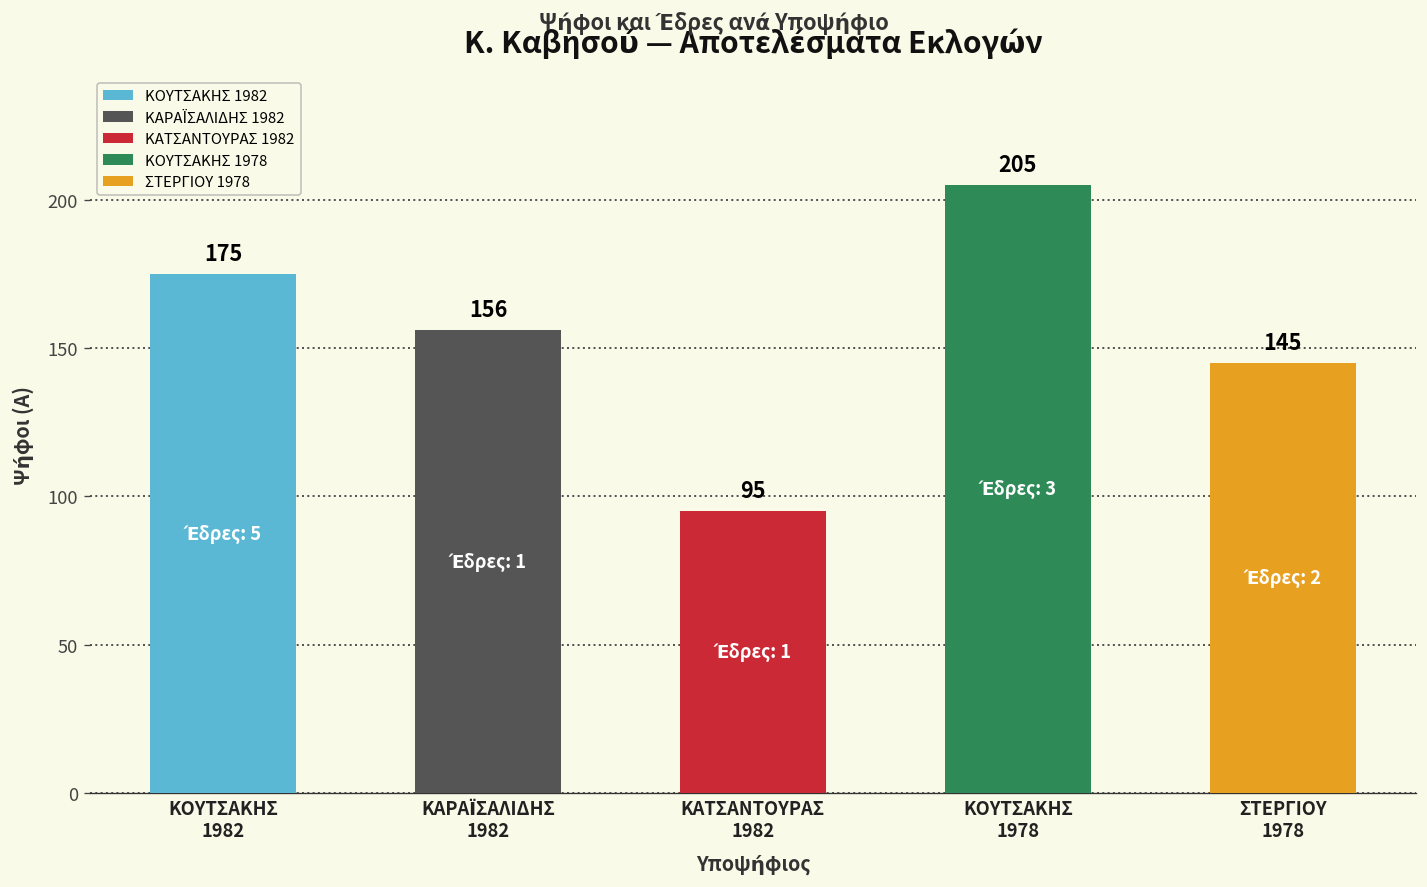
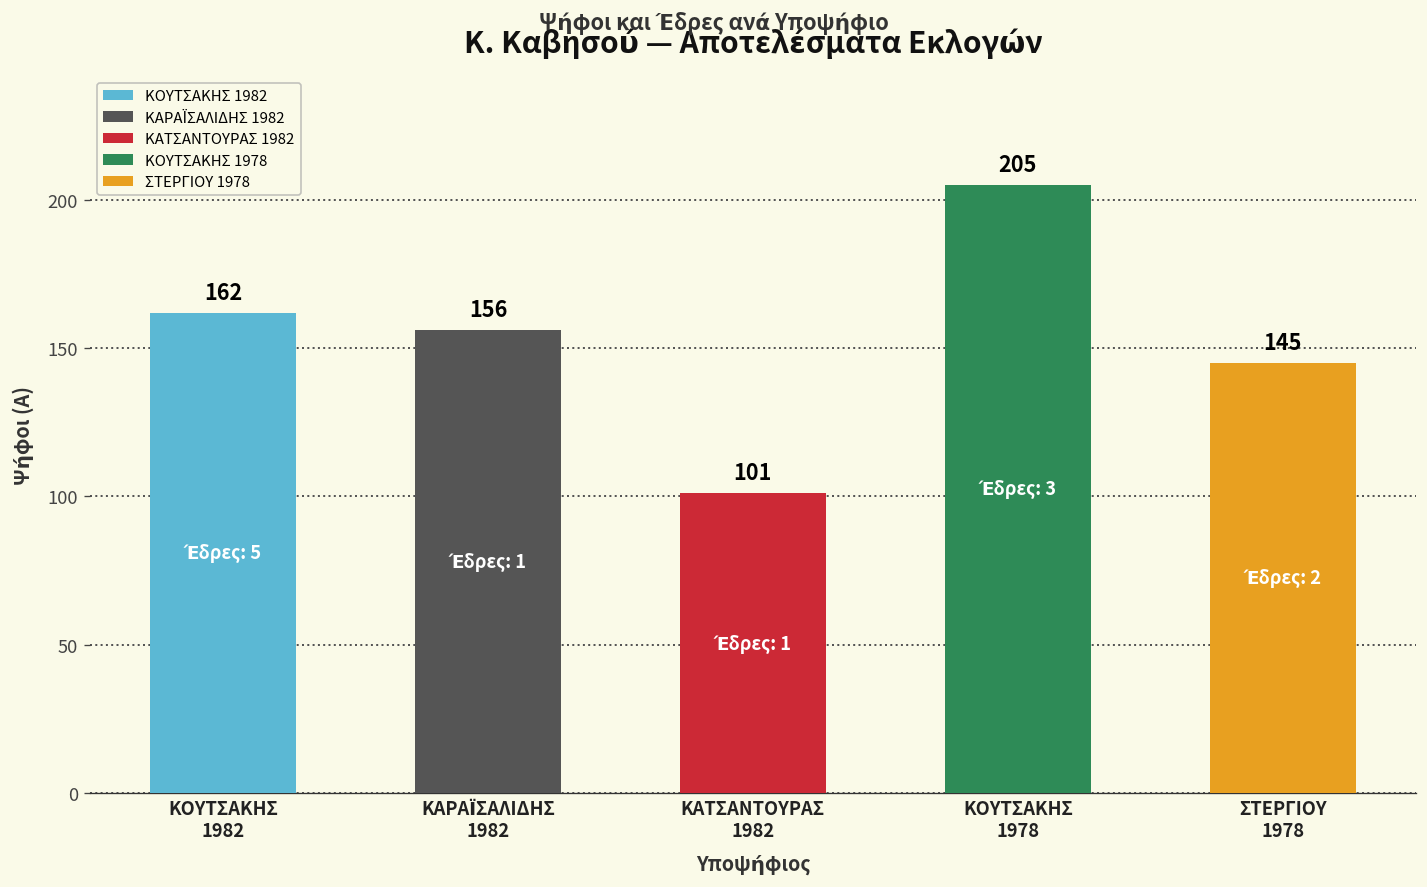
ΚΟΥΤΣΑΚΗΣ 1982: 175 -> 162
ΚΑΤΣΑΝΤΟΥΡΑΣ 1982: 95 -> 101
